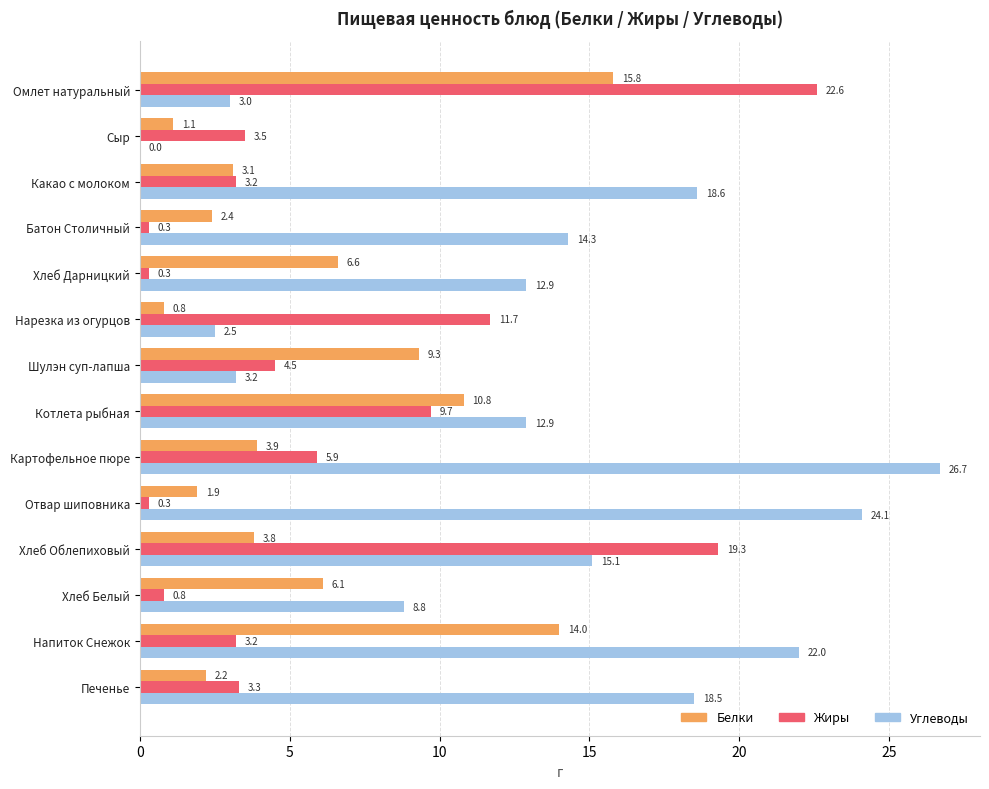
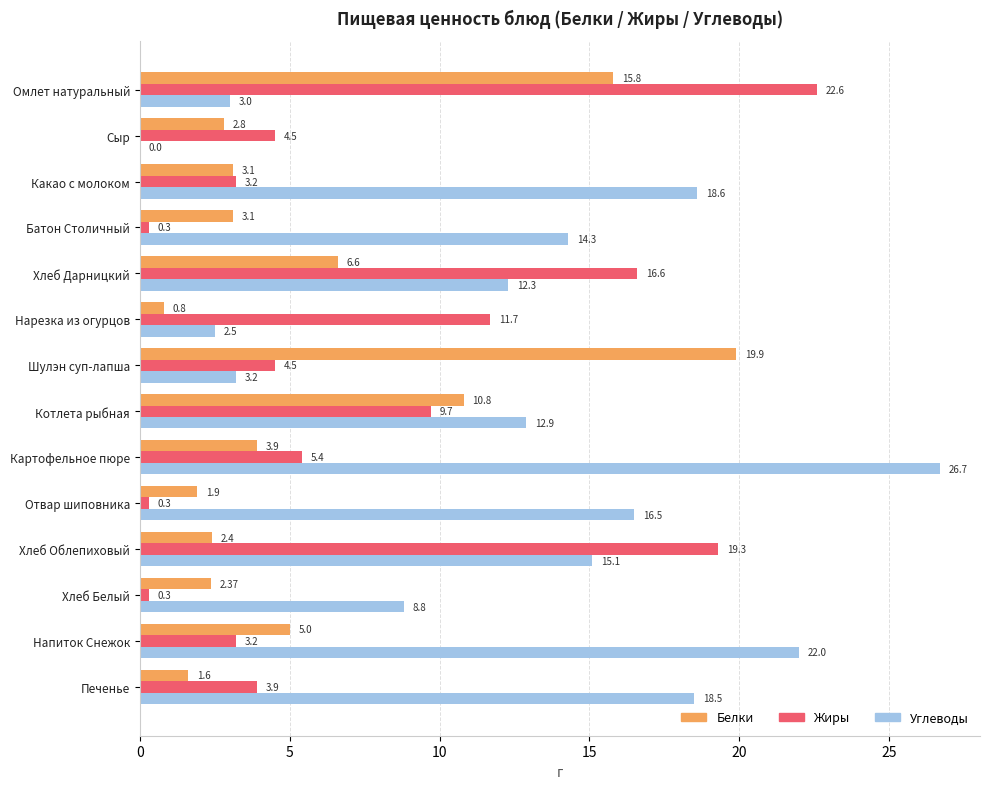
Белки, Сыр: 1.1 -> 2.8
Жиры, Сыр: 3.5 -> 4.5
Белки, Батон Столичный: 2.4 -> 3.1
Жиры, Хлеб Дарницкий: 0.3 -> 16.6
Углеводы, Хлеб Дарницкий: 12.9 -> 12.3
Белки, Шулэн суп-лапша: 9.3 -> 19.9
Жиры, Картофельное пюре: 5.9 -> 5.4
Углеводы, Отвар шиповника: 24.1 -> 16.5
Белки, Хлеб Облепиховый: 3.8 -> 2.4
Белки, Хлеб Белый: 6.1 -> 2.37
Жиры, Хлеб Белый: 0.8 -> 0.3
Белки, Напиток Снежок: 14.0 -> 5.0
Белки, Печенье: 2.2 -> 1.6
Жиры, Печенье: 3.3 -> 3.9
